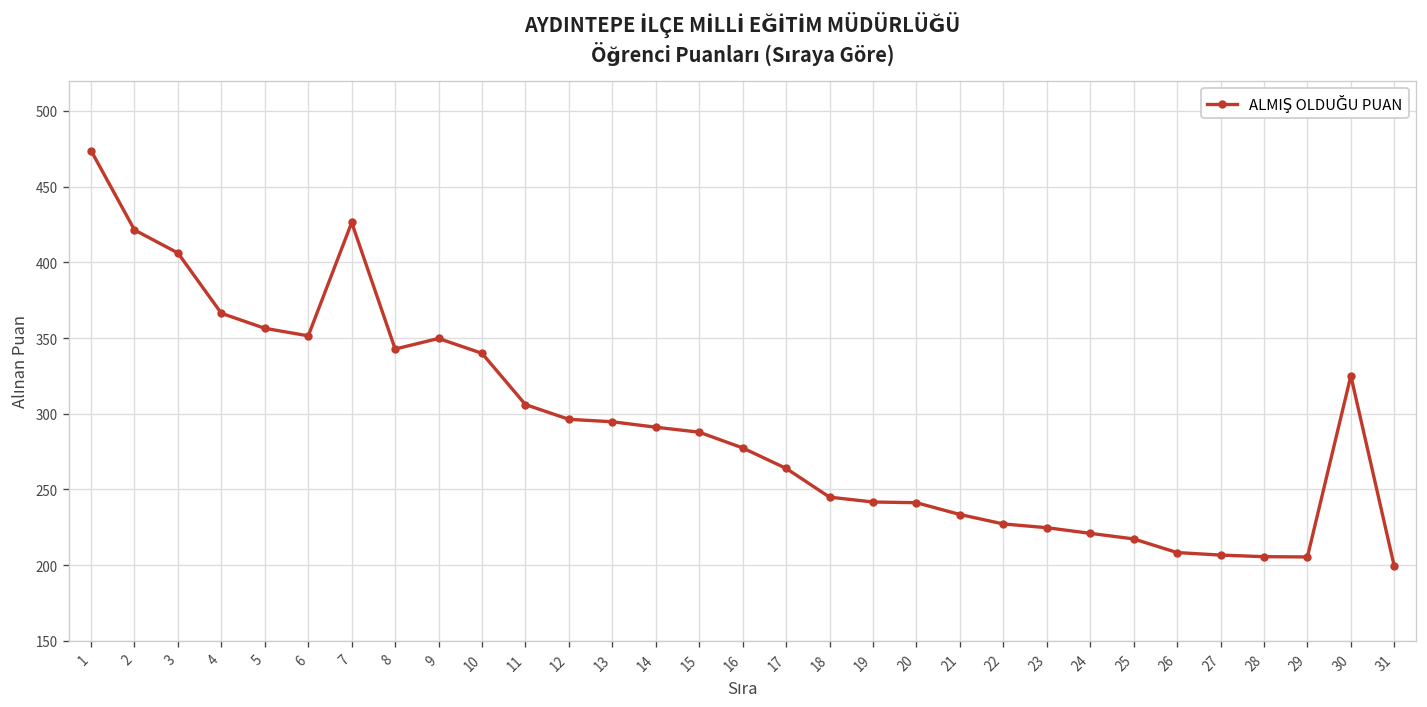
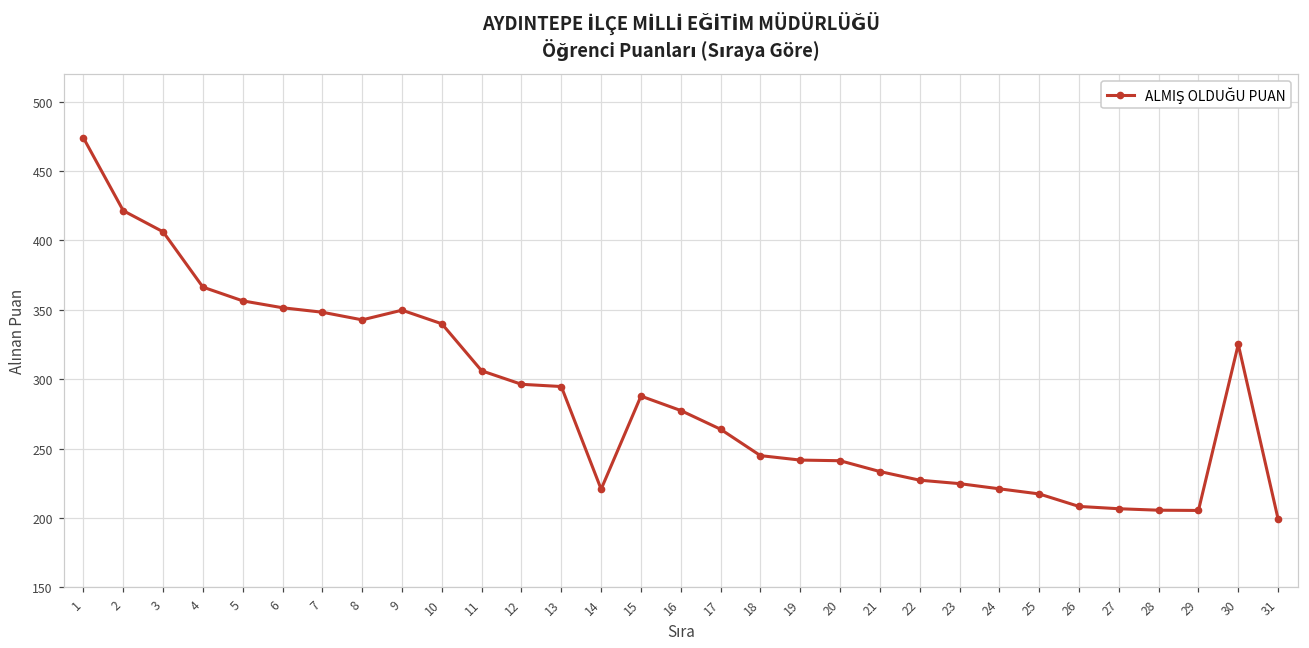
7: 426 -> 348
14: 291 -> 221
